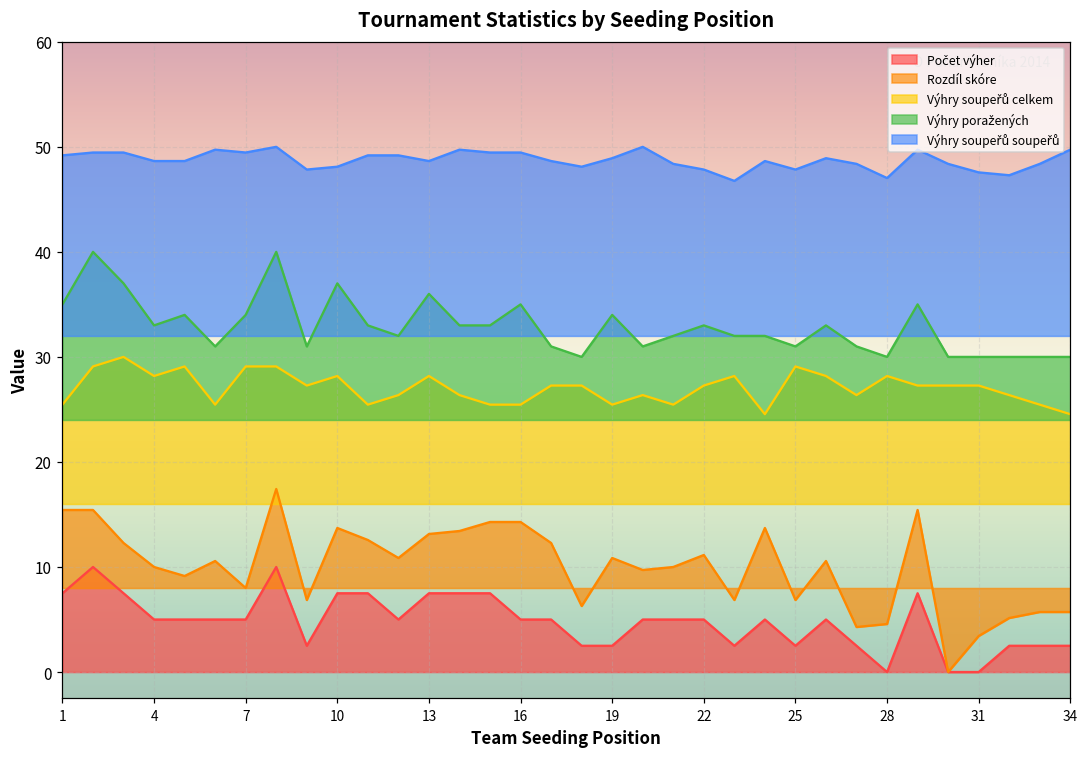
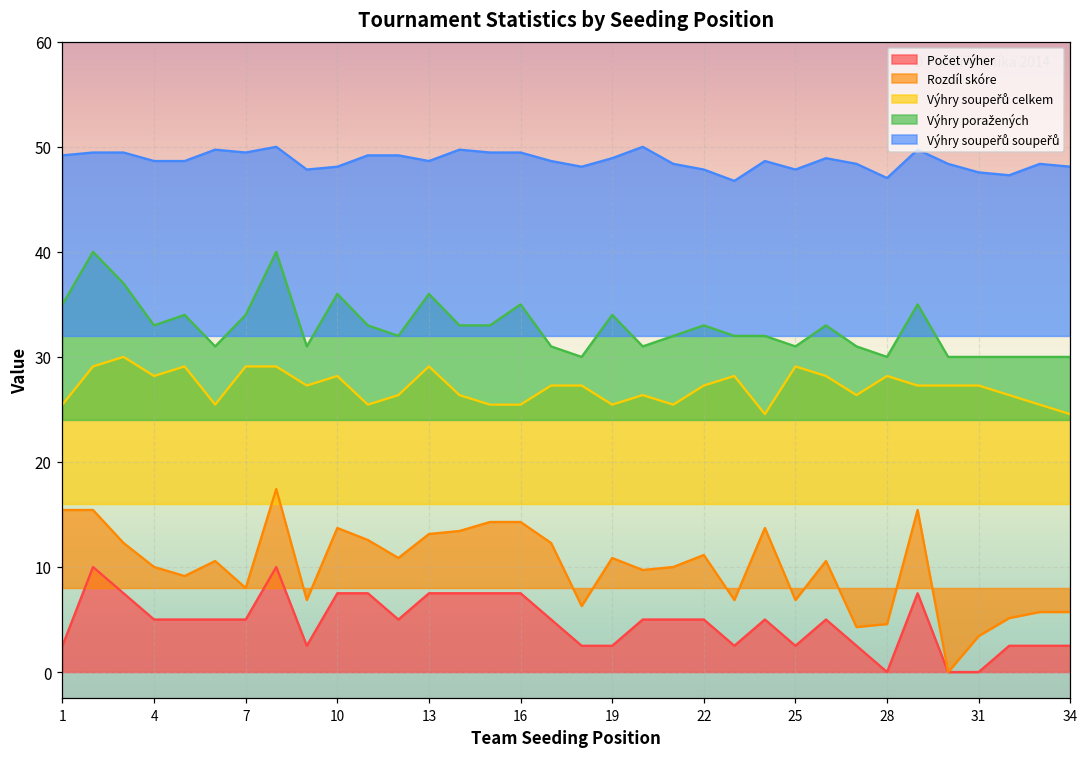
Počet výher, 1: 8 -> 3
Výhry poražených, 10: 37 -> 36
Výhry soupeřů celkem, 13: 28 -> 29
Počet výher, 16: 5 -> 8
Výhry soupeřů soupeřů, 34: 50 -> 48
